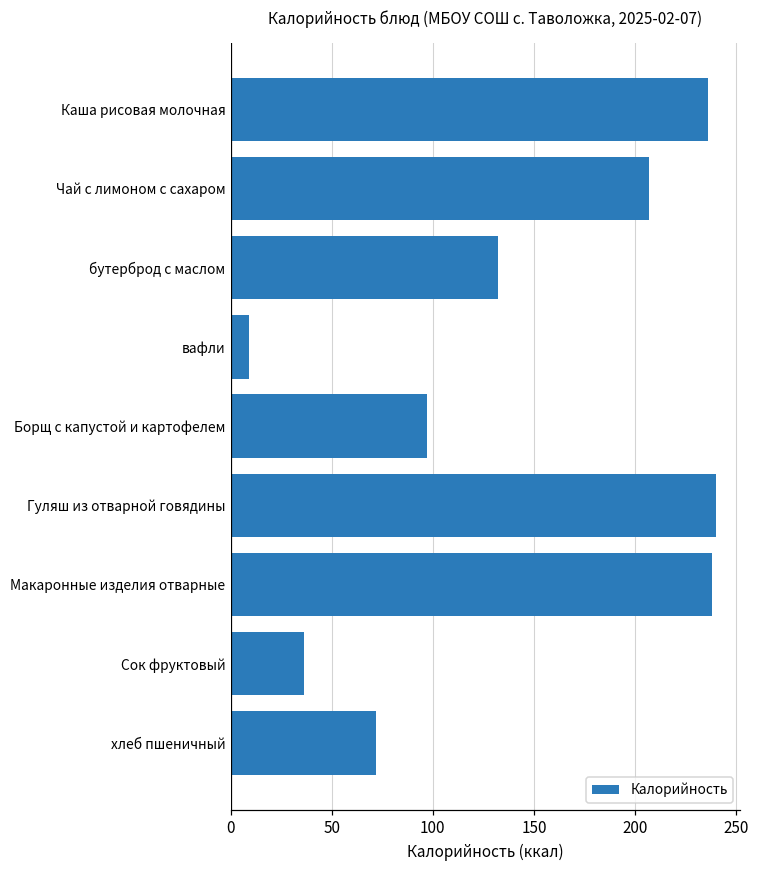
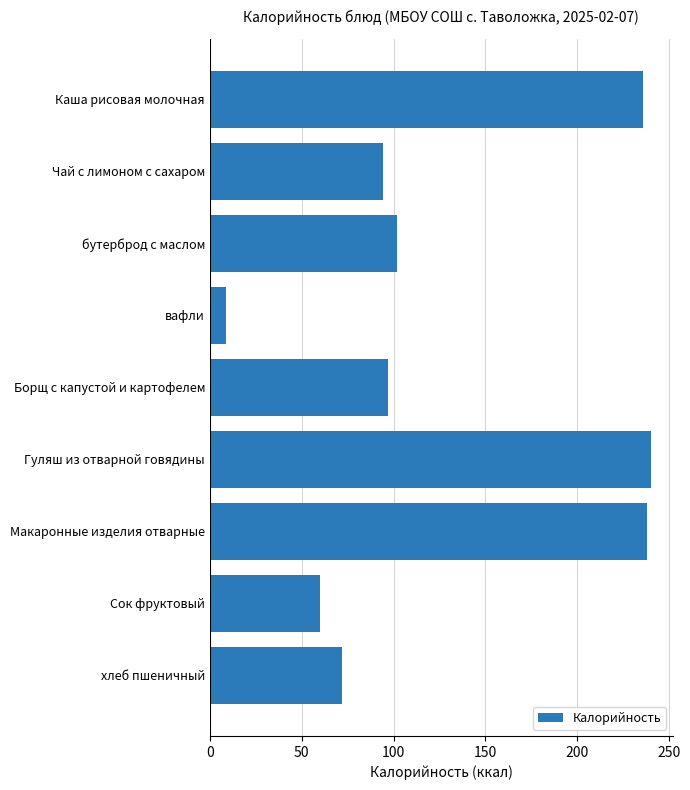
Чай с лимоном с сахаром: 207 -> 94
бутерброд с маслом: 132 -> 102
Сок фруктовый: 36 -> 60
